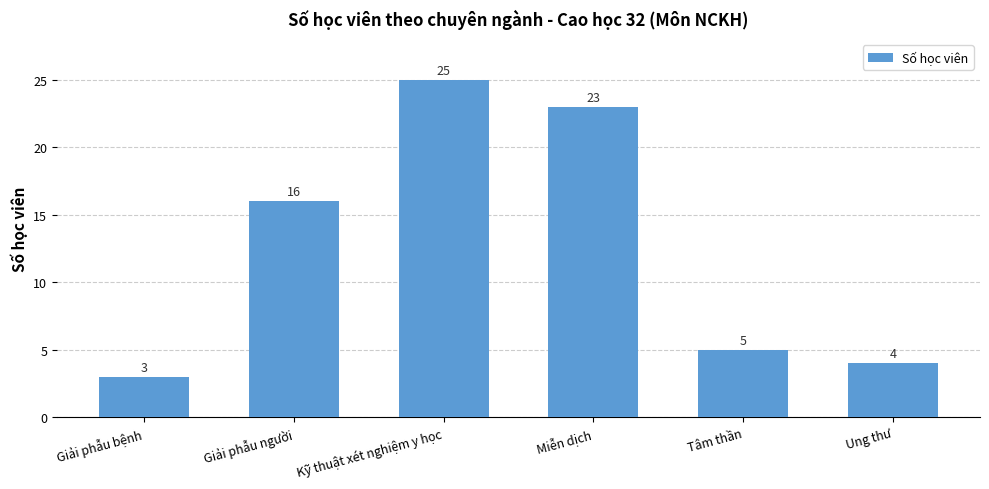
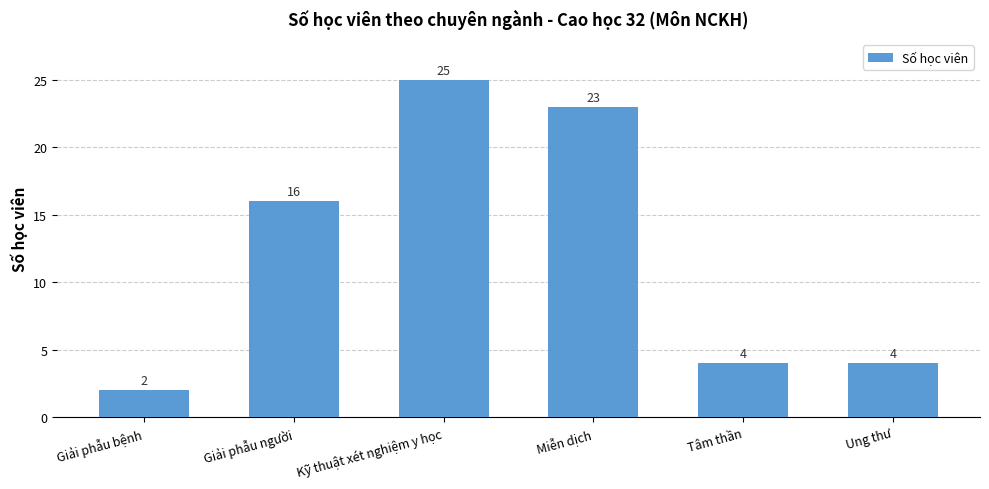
Giải phẫu bệnh: 3 -> 2
Tâm thần: 5 -> 4
